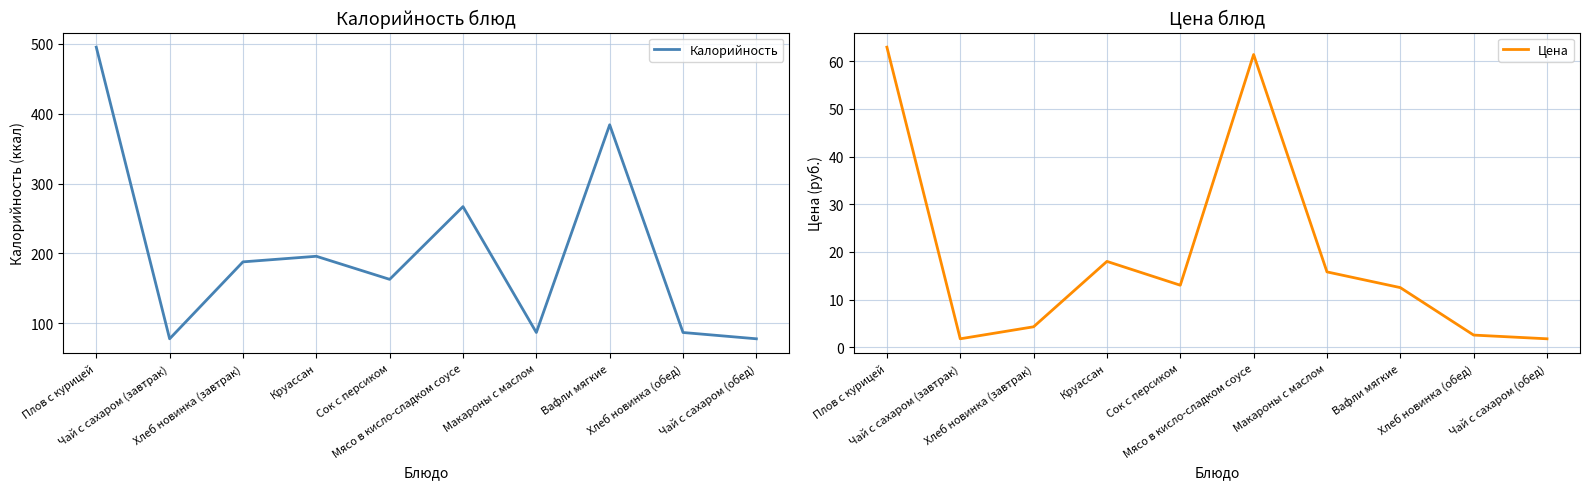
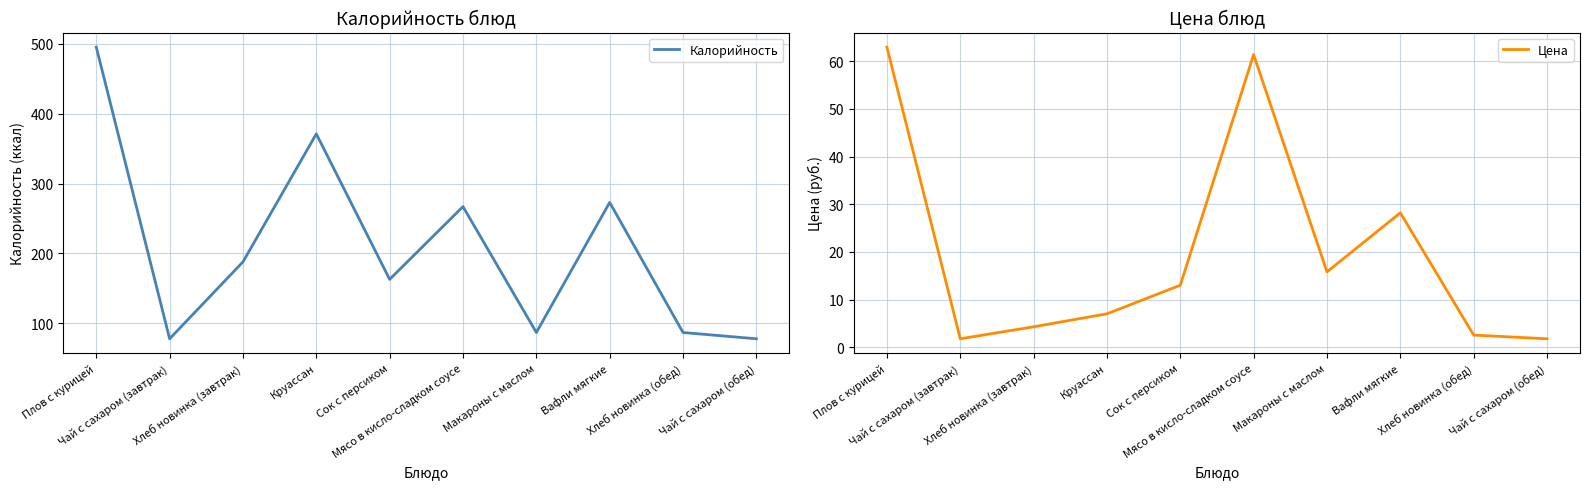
Калорийность блюд, Круассан: 200 -> 370
Калорийность блюд, Вафли мягкие: 380 -> 270
Цена блюд, Круассан: 18 -> 7
Цена блюд, Вафли мягкие: 13 -> 28
